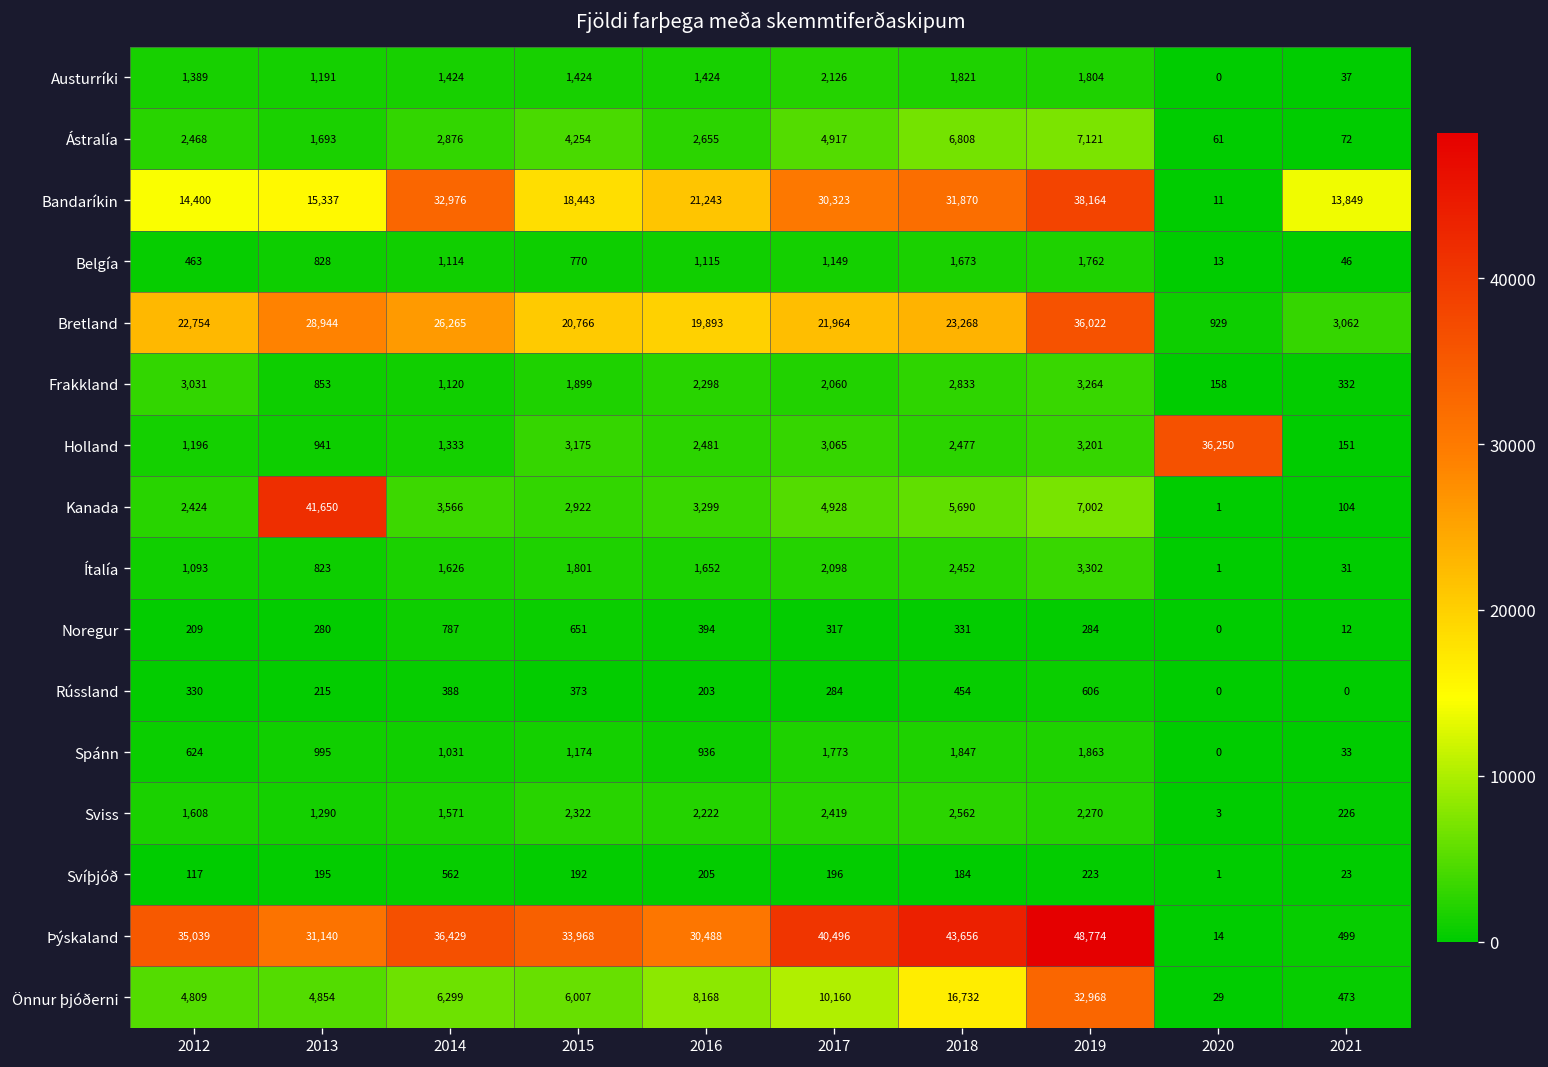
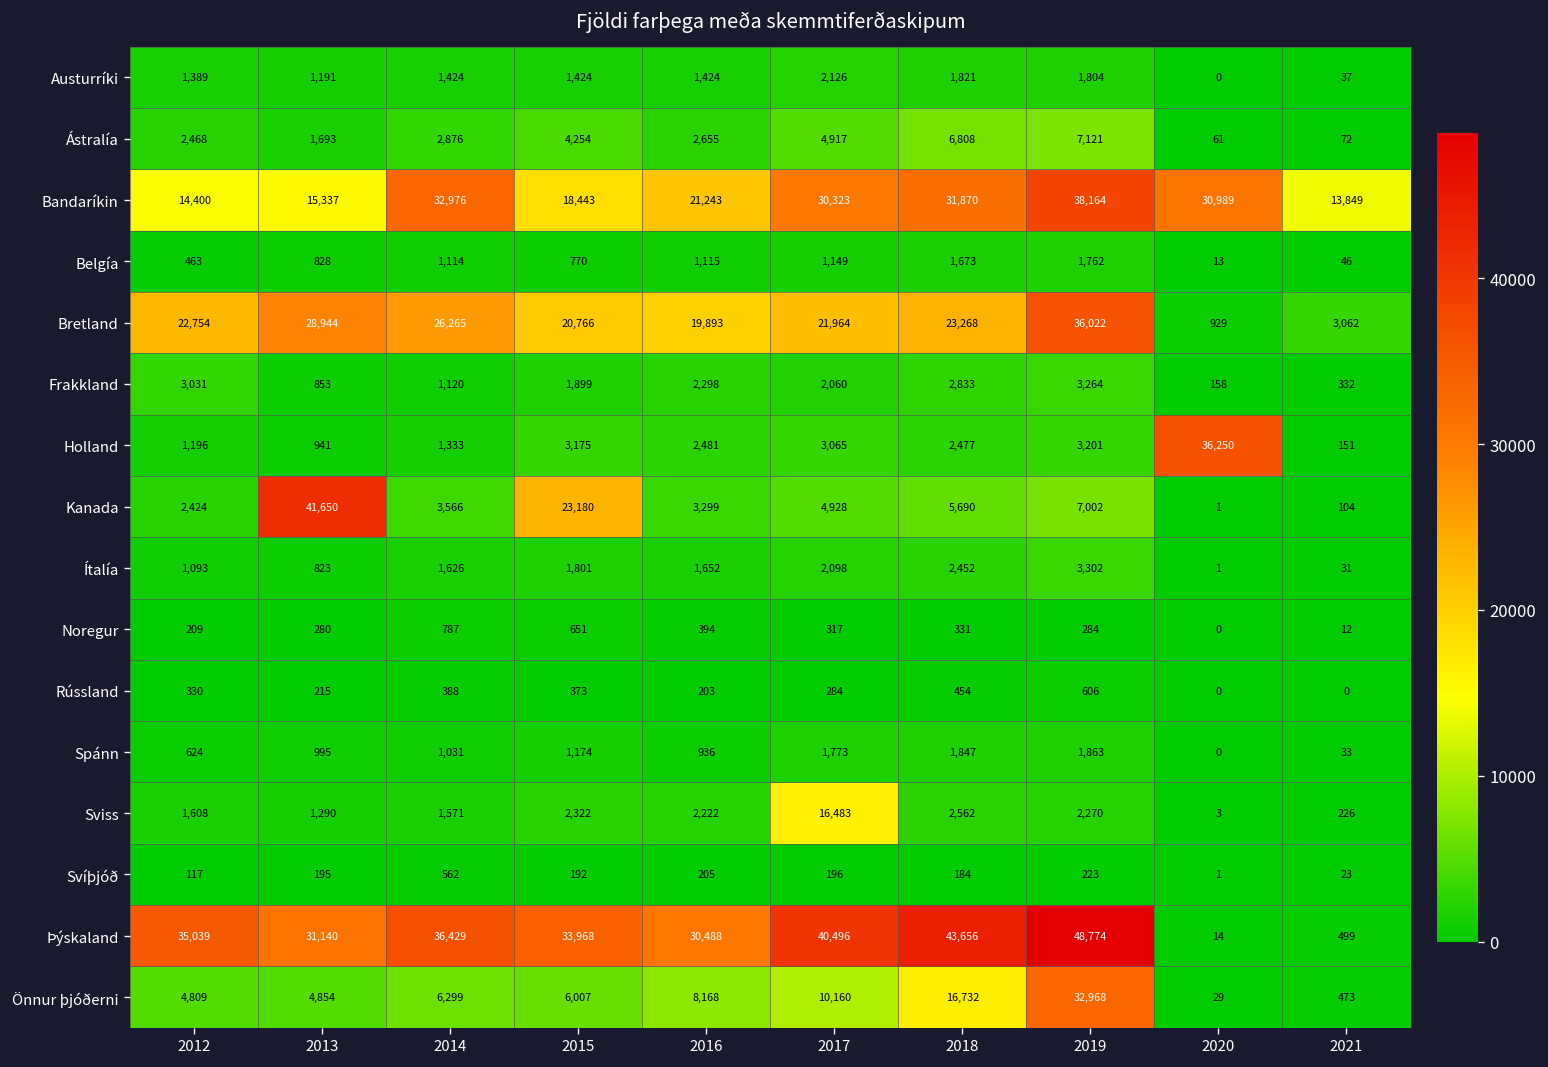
Bandaríkin, 2020: 11 -> 30,989
Kanada, 2015: 2,922 -> 23,180
Sviss, 2017: 2,419 -> 16,483
